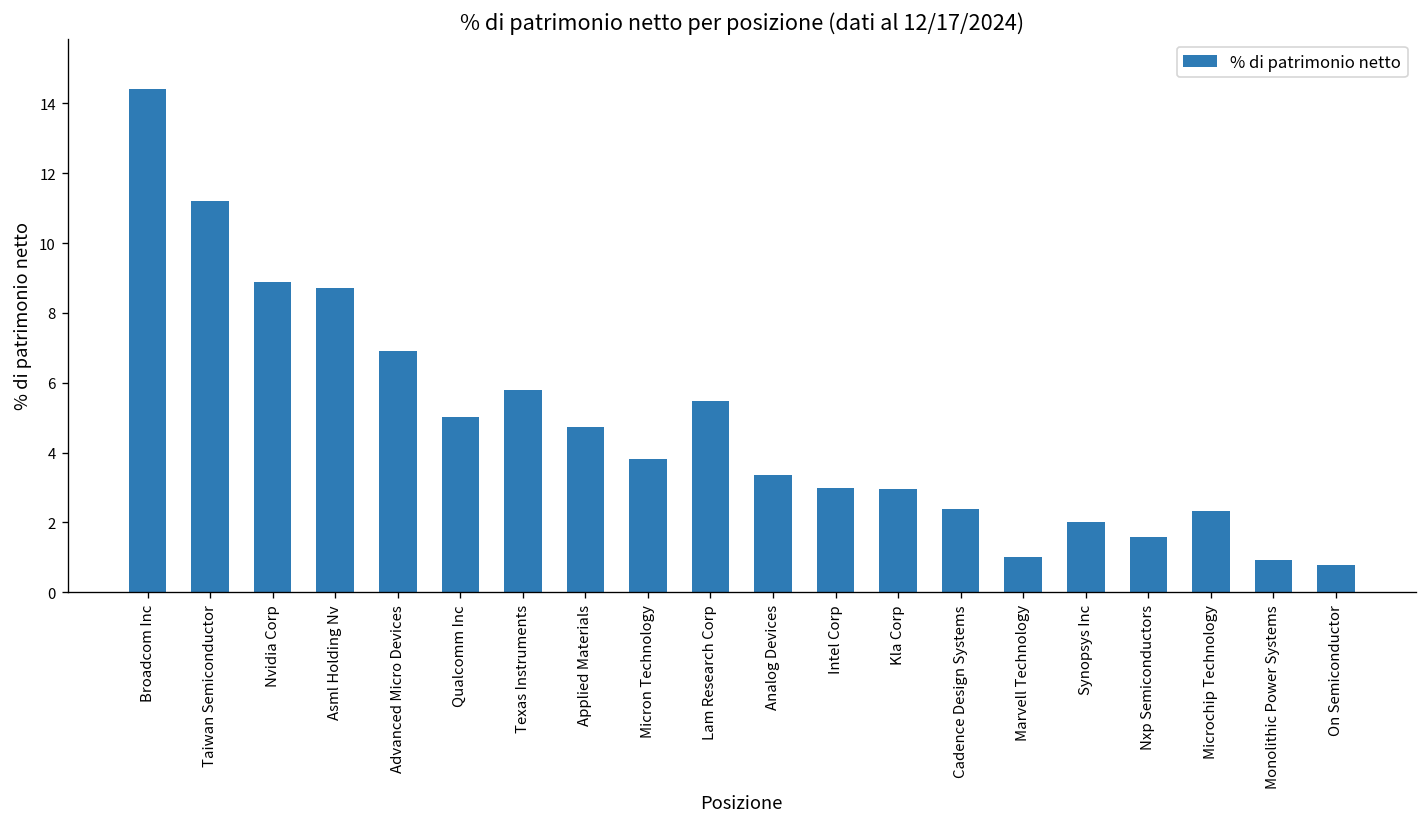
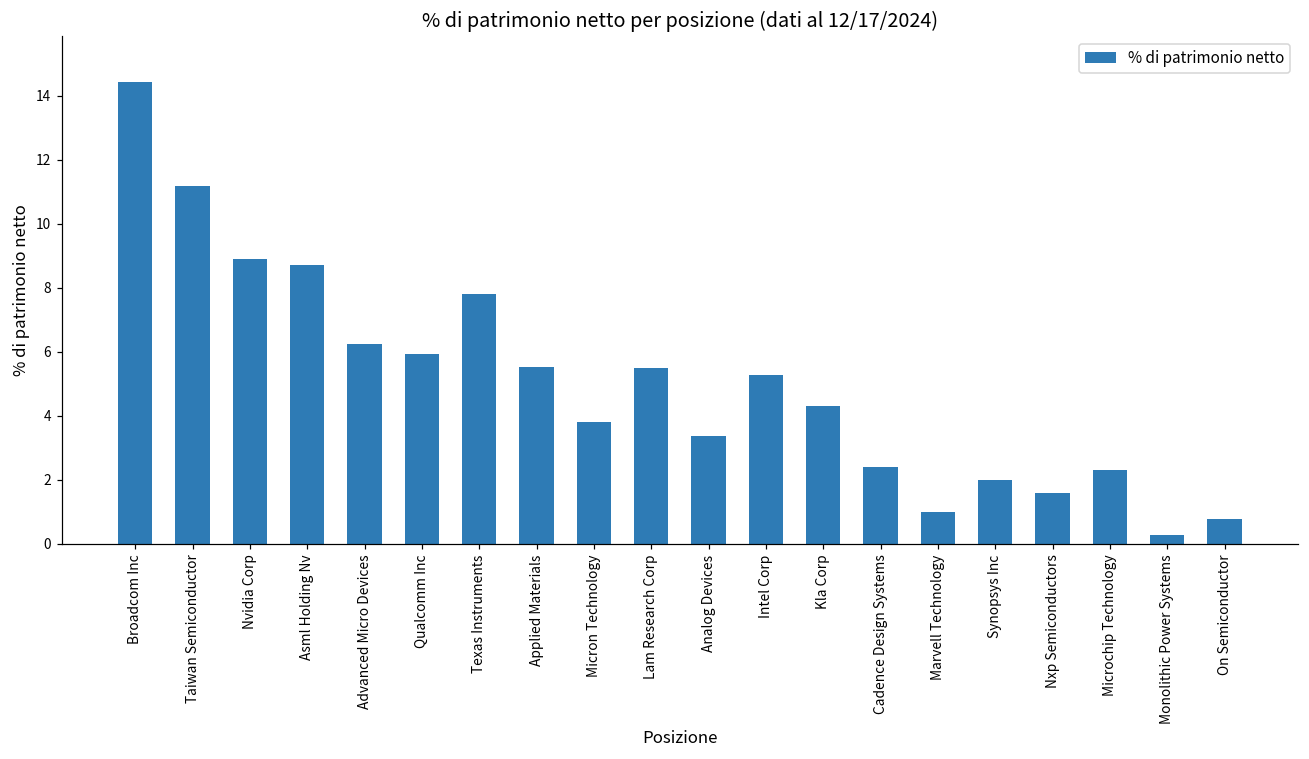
Advanced Micro Devices: 6.9 -> 6.2
Qualcomm Inc: 5.0 -> 5.9
Texas Instruments: 5.8 -> 7.8
Applied Materials: 4.7 -> 5.5
Intel Corp: 3.0 -> 5.3
Kla Corp: 3.0 -> 4.3
Monolithic Power Systems: 0.9 -> 0.3
